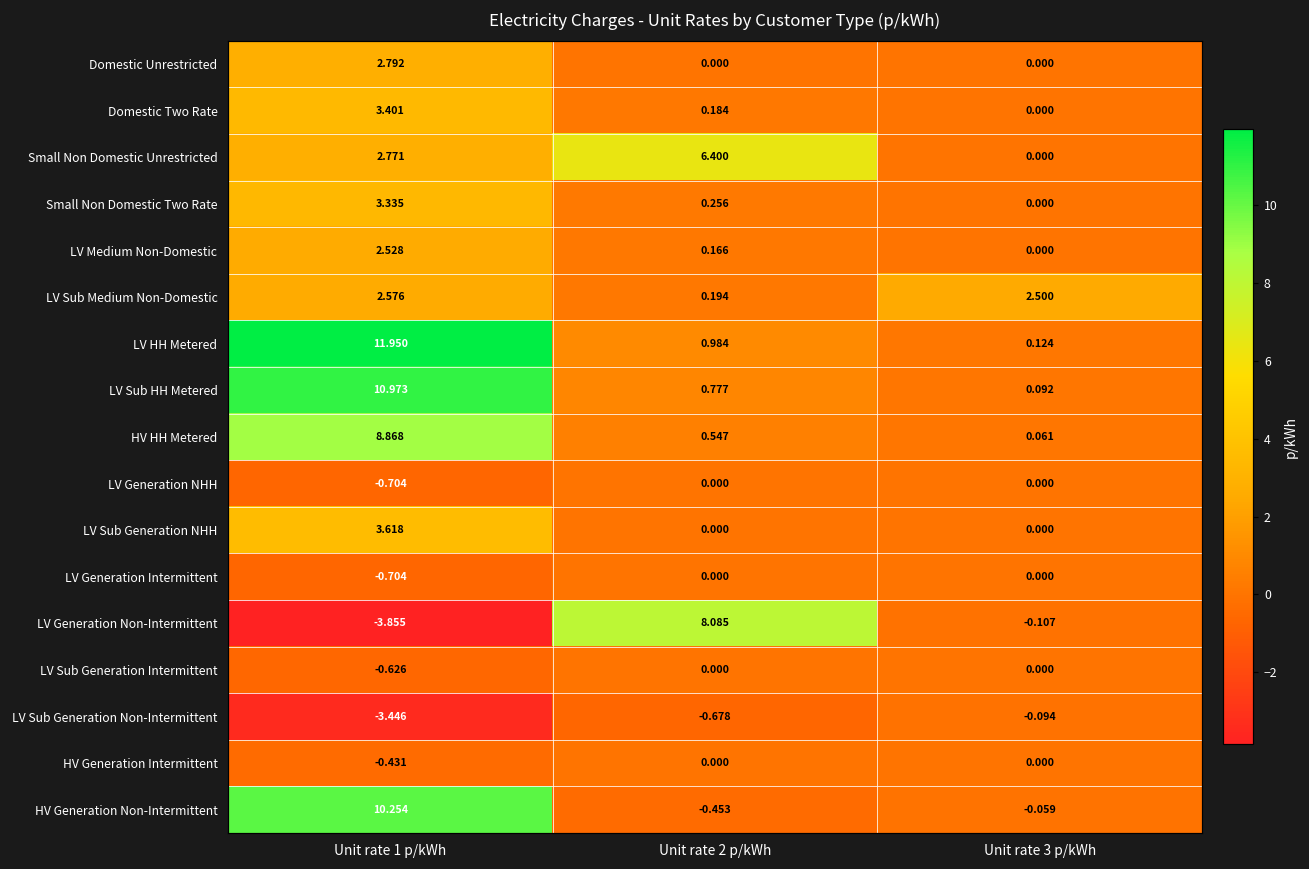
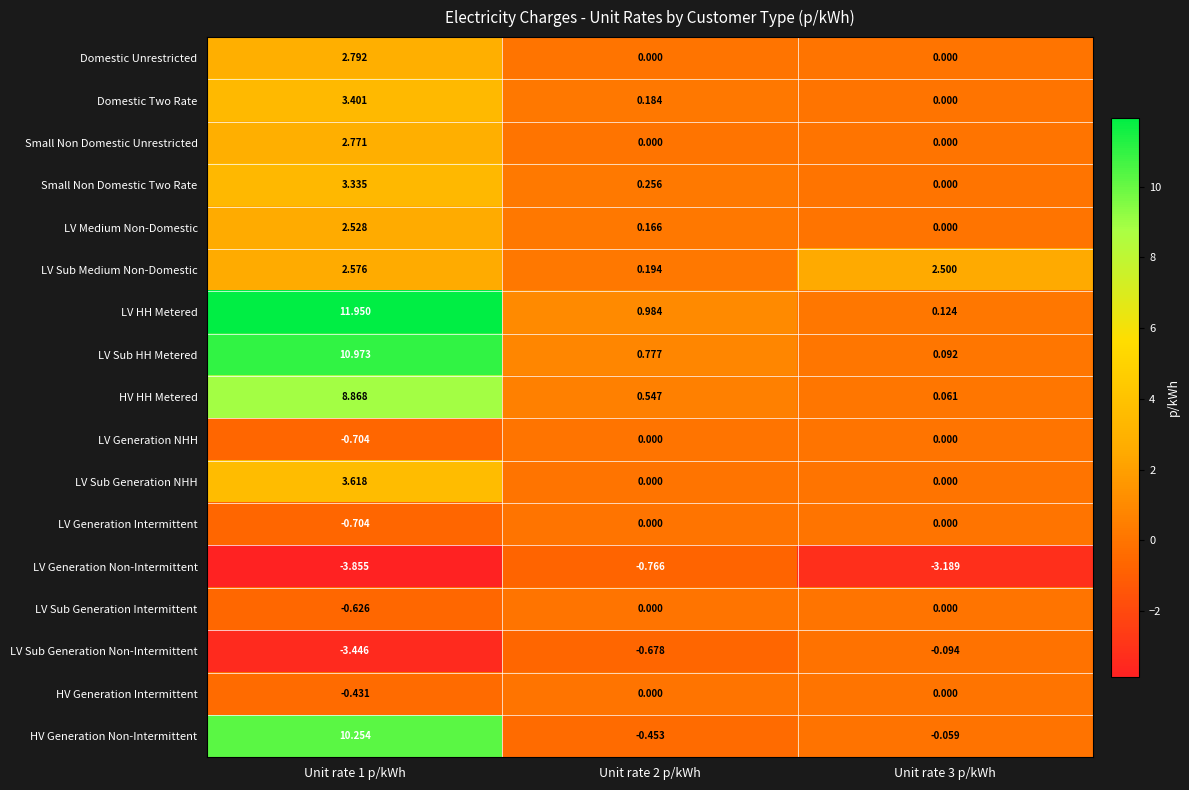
Small Non Domestic Unrestricted, Unit rate 2 p/kWh: 6.400 -> 0.000
LV Generation Non-Intermittent, Unit rate 2 p/kWh: 8.085 -> -0.766
LV Generation Non-Intermittent, Unit rate 3 p/kWh: -0.107 -> -3.189
